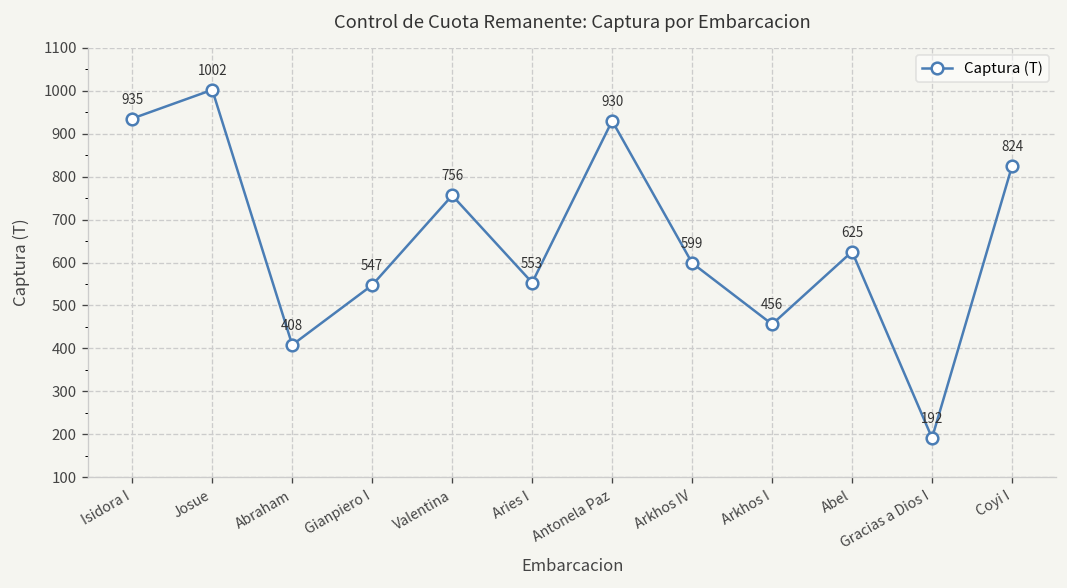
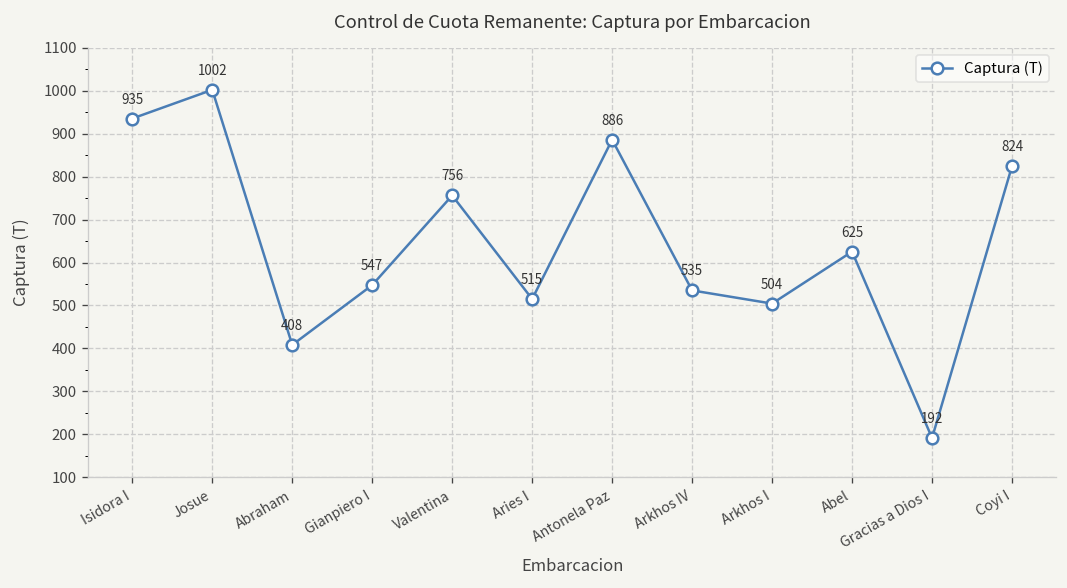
Aries I: 553 -> 515
Antonela Paz: 930 -> 886
Arkhos IV: 599 -> 535
Arkhos I: 456 -> 504
